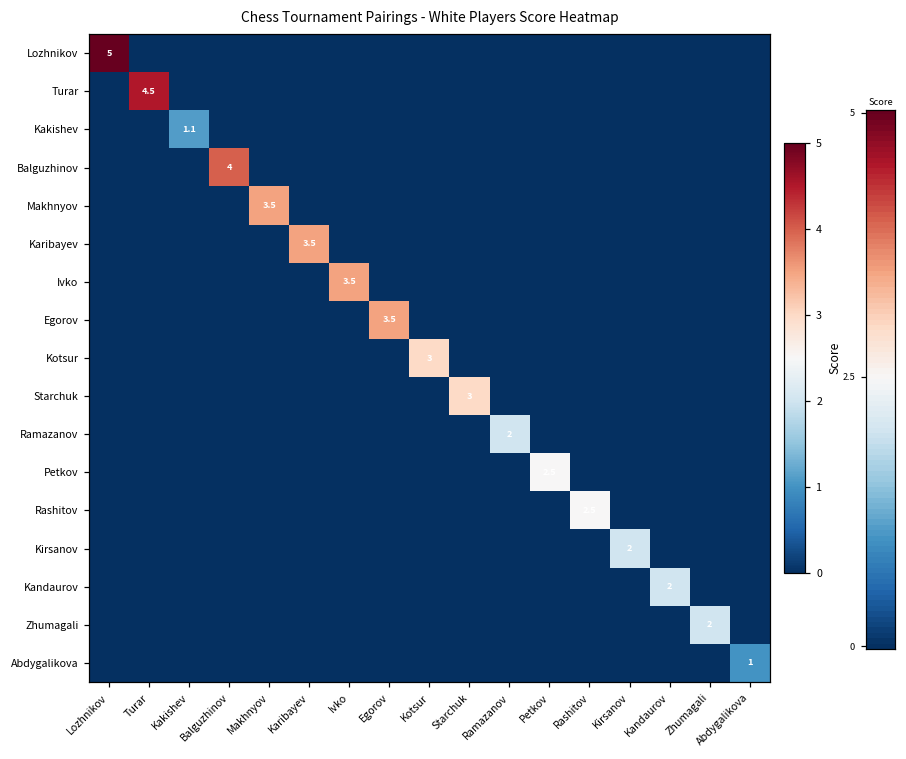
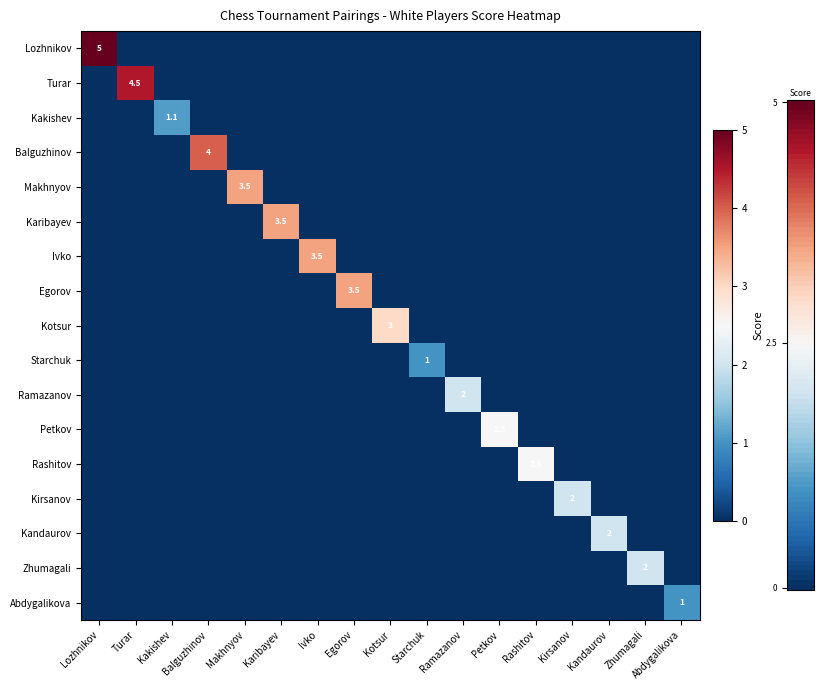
Starchuk, Starchuk: 3 -> 1
